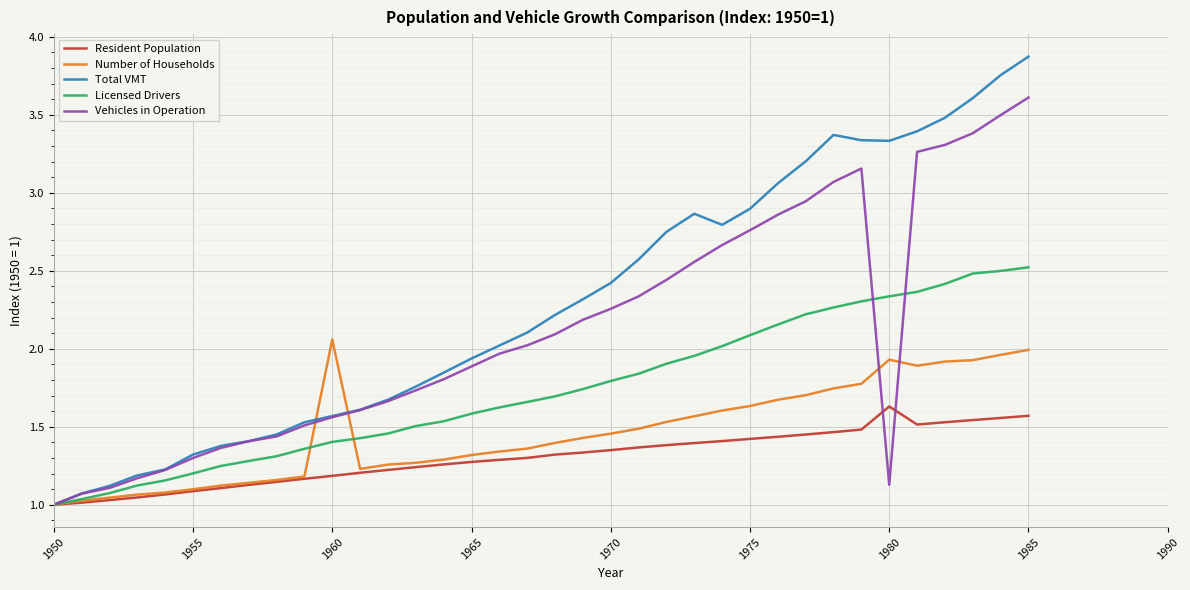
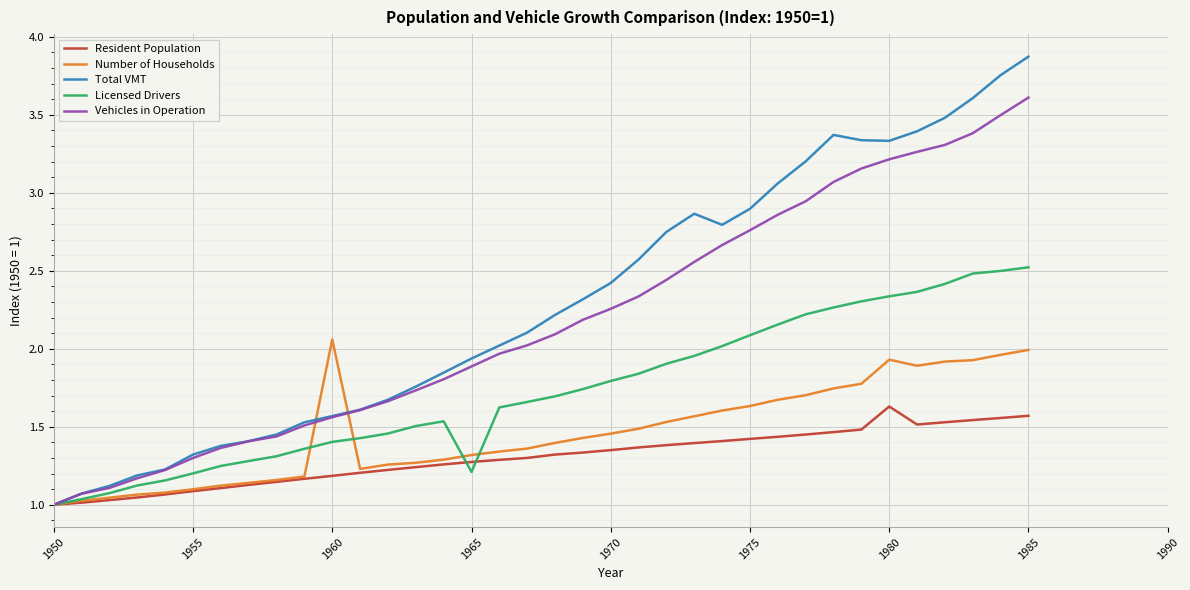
Licensed Drivers, 1965: 1.58 -> 1.21
Vehicles in Operation, 1980: 1.13 -> 3.21
